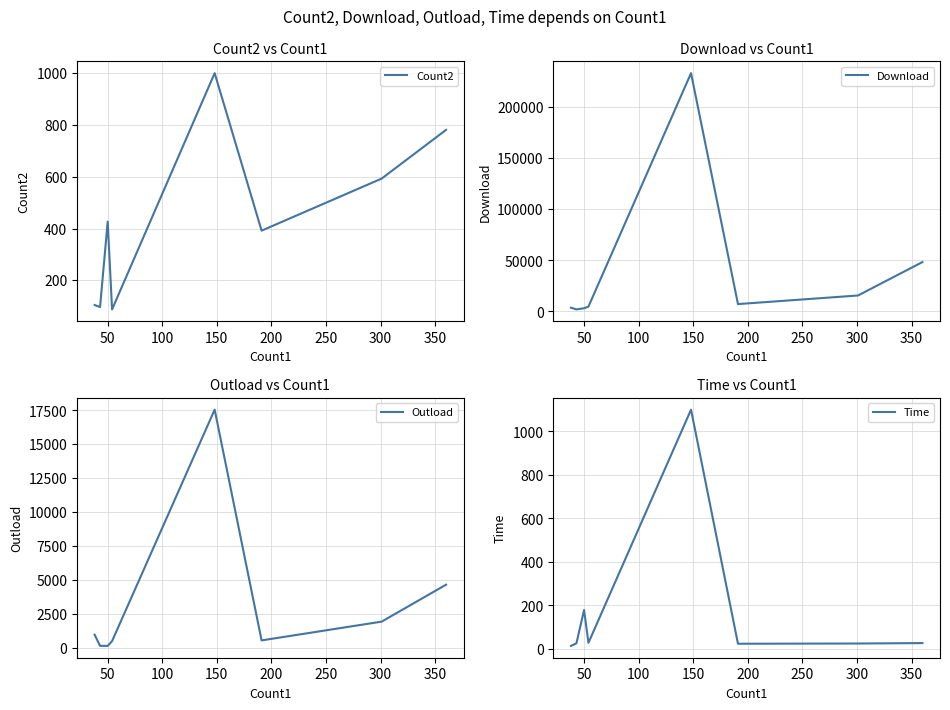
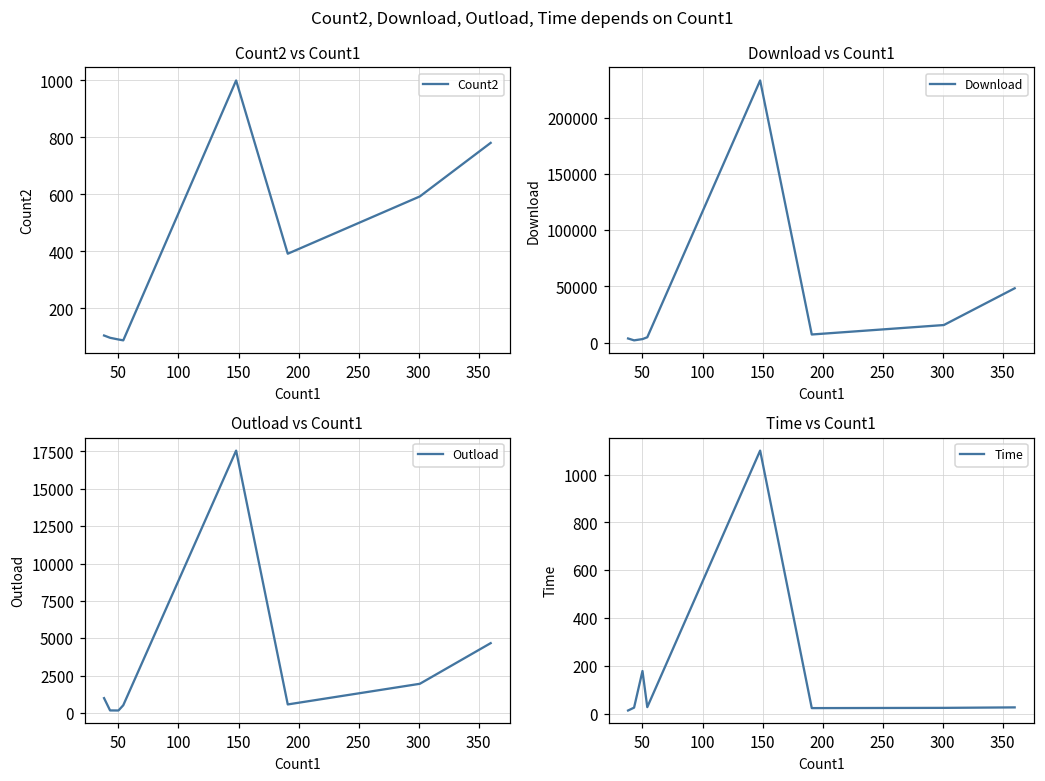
Count2 vs Count1, 50: 430 -> 90
